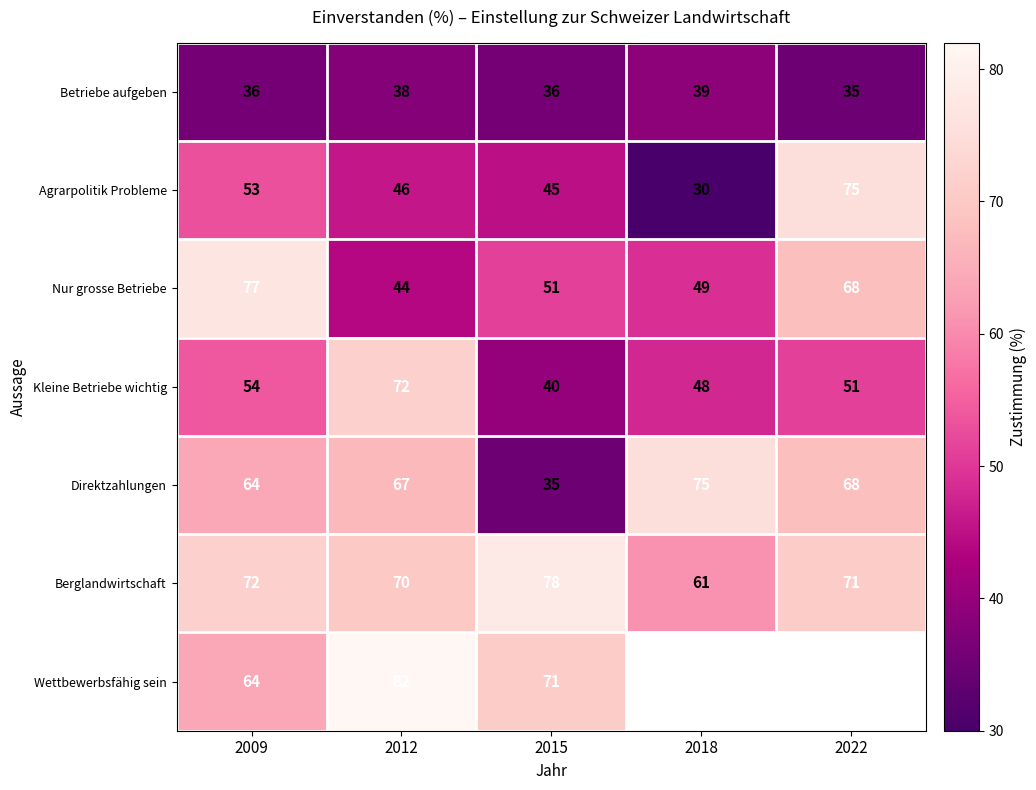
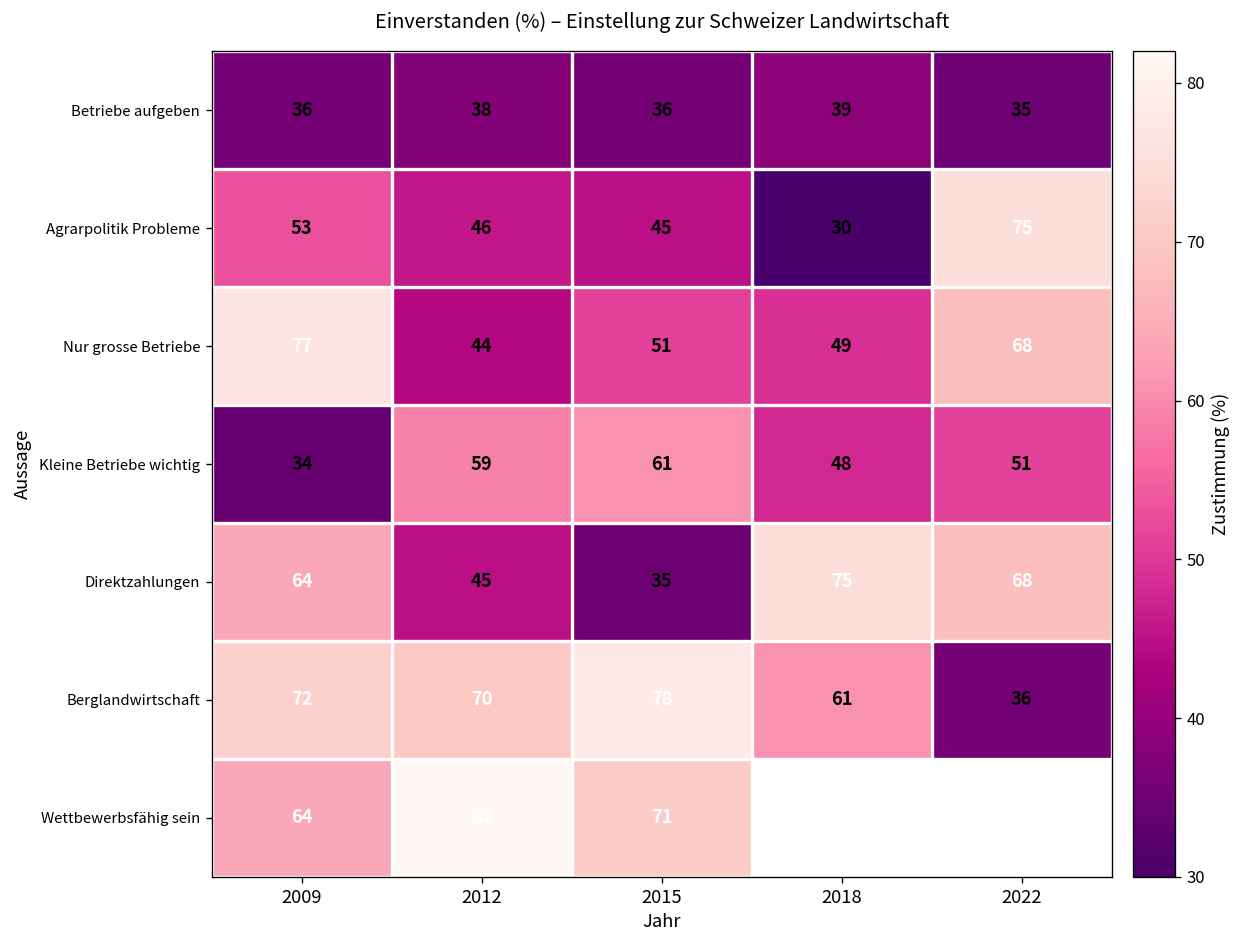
Kleine Betriebe wichtig, 2009: 54 -> 34
Kleine Betriebe wichtig, 2012: 72 -> 59
Kleine Betriebe wichtig, 2015: 40 -> 61
Direktzahlungen, 2012: 67 -> 45
Berglandwirtschaft, 2022: 71 -> 36
